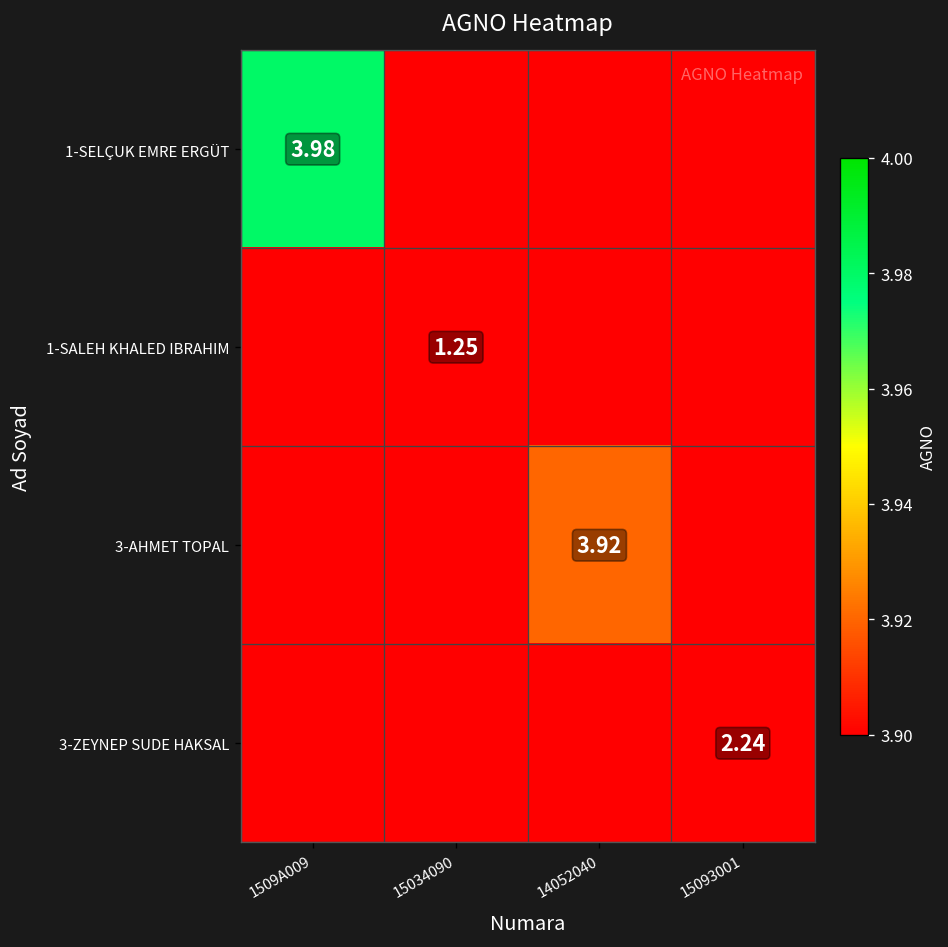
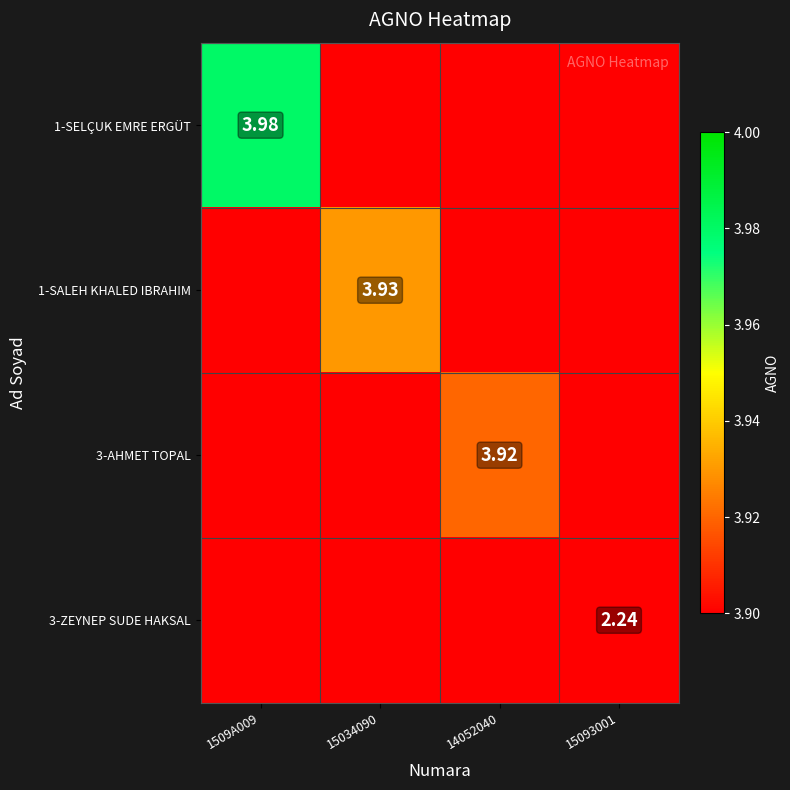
1-SALEH KHALED IBRAHIM, 15034090: 1.25 -> 3.93
